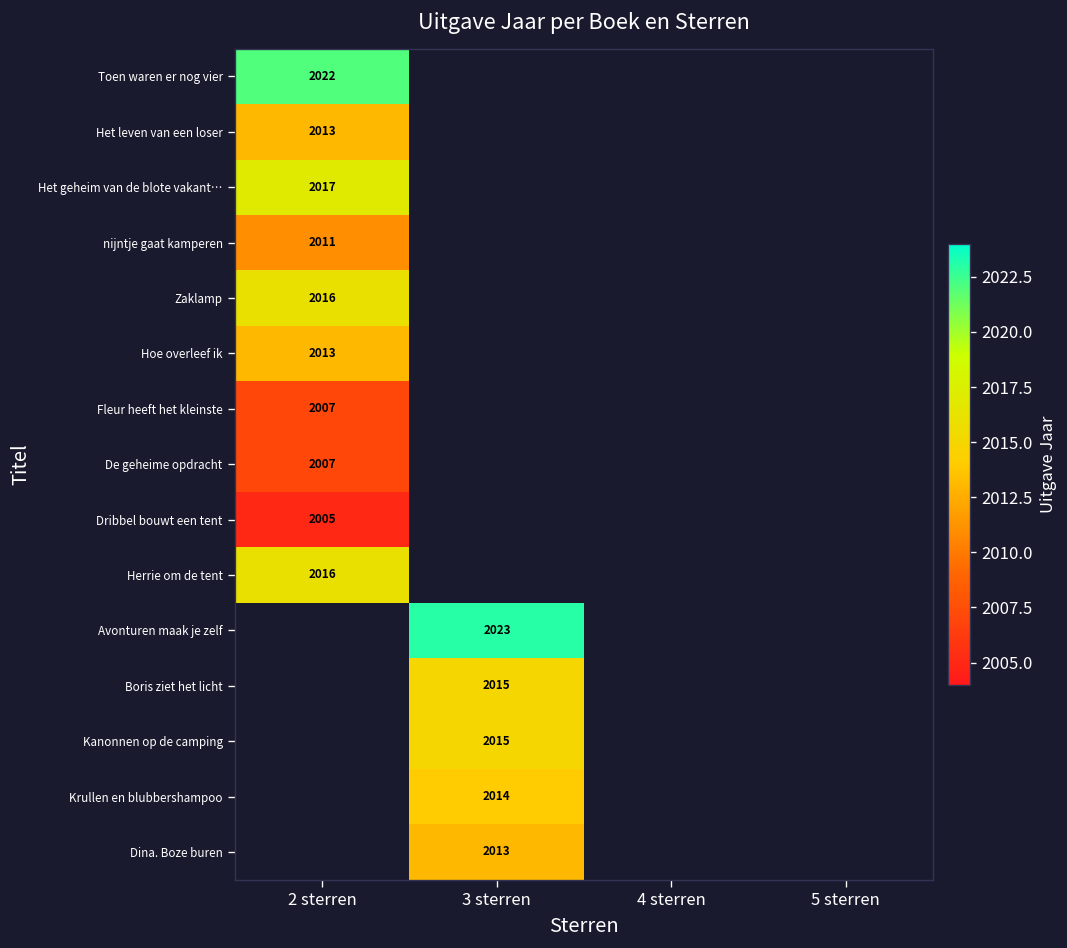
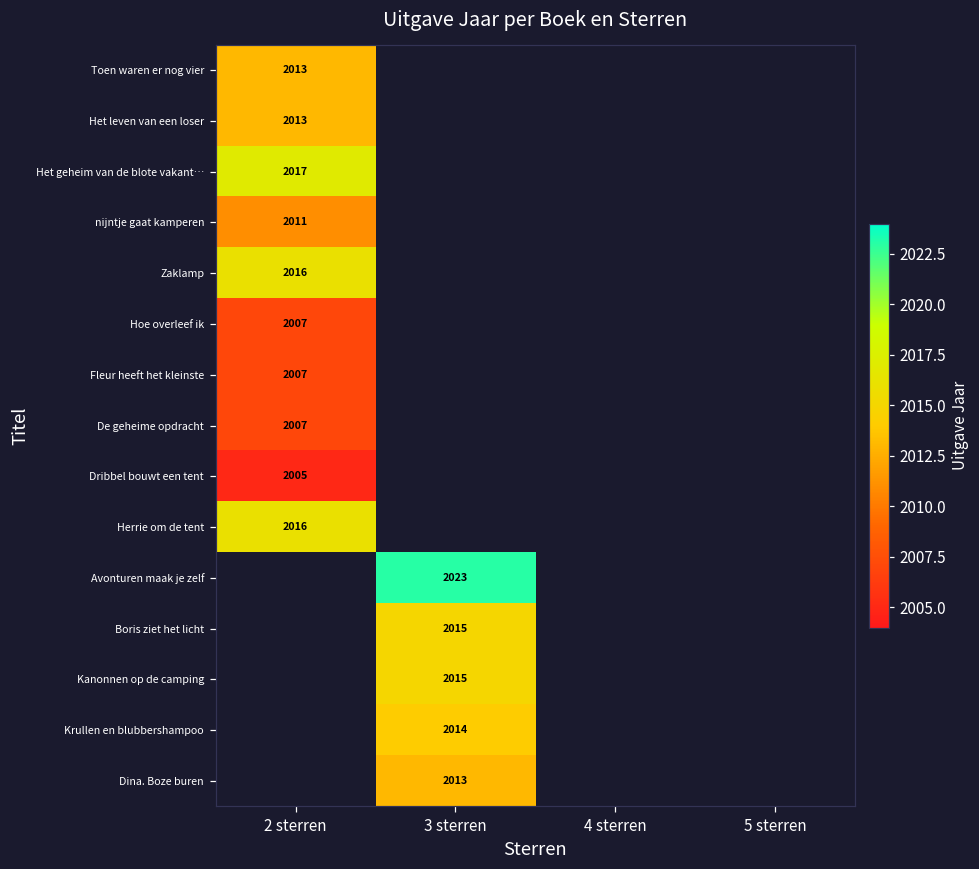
Toen waren er nog vier, 2 sterren: 2022 -> 2013
Hoe overleef ik, 2 sterren: 2013 -> 2007
